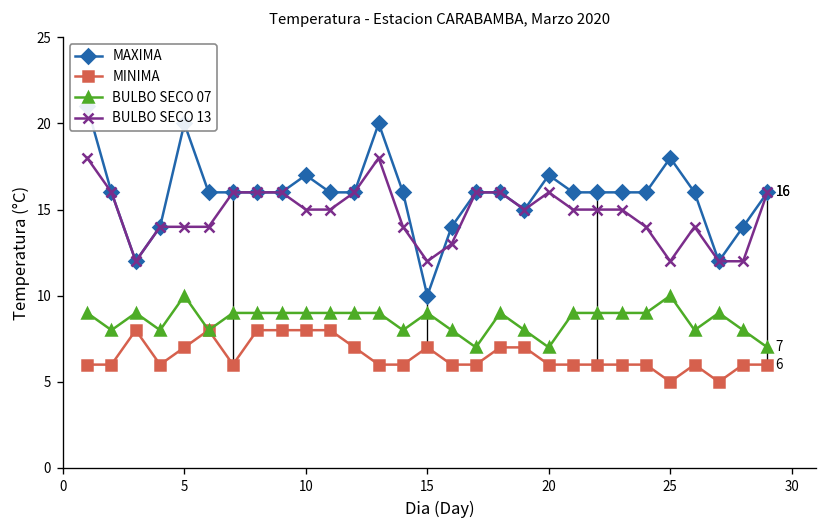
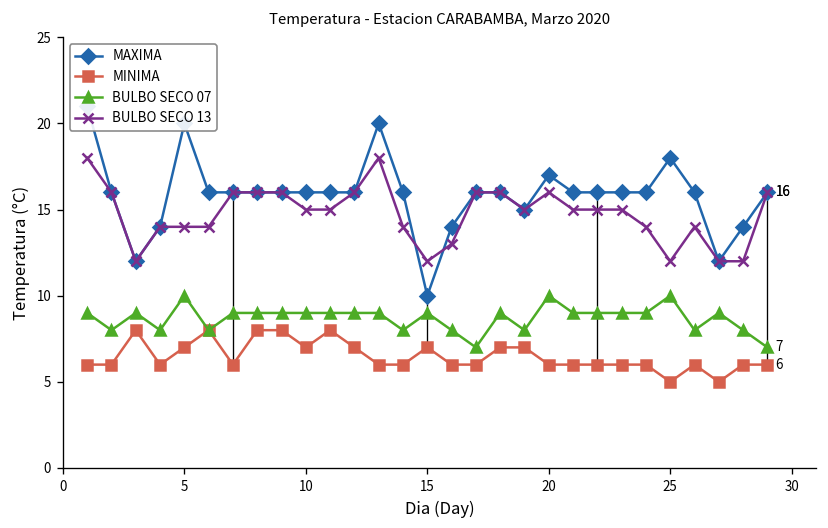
MAXIMA, 10: 17 -> 16
MINIMA, 10: 8 -> 7
BULBO SECO 07, 20: 7 -> 10
